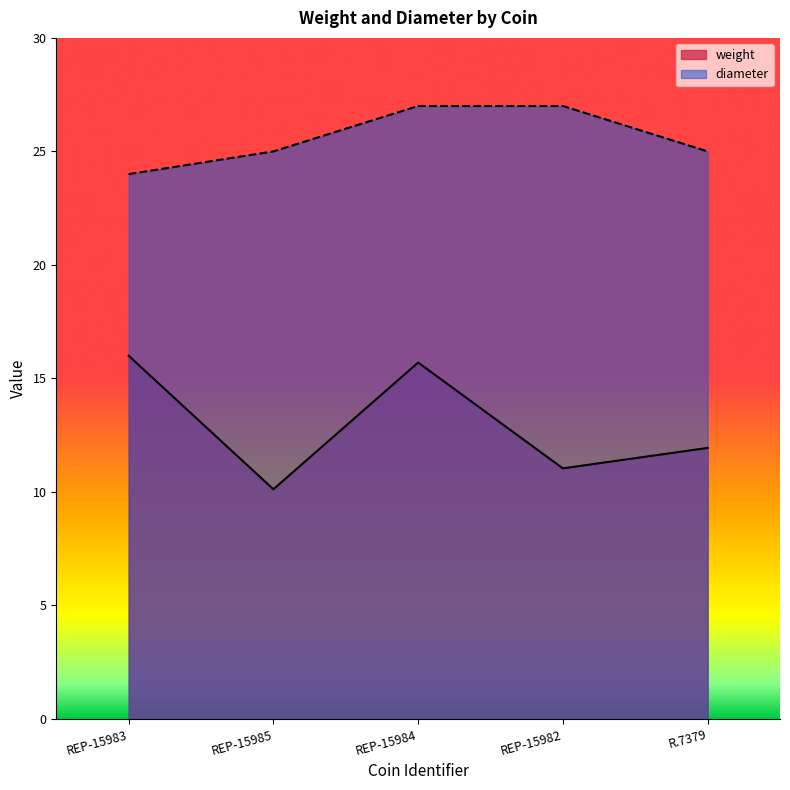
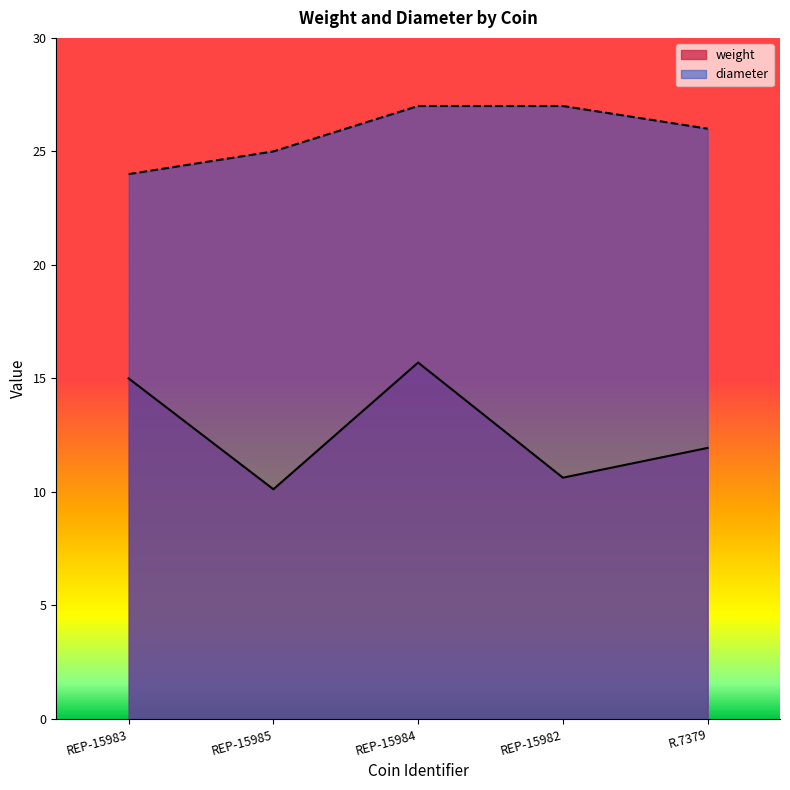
weight, REP-15983: 16 -> 15
weight, REP-15982: 11.0 -> 10.6
diameter, R.7379: 25 -> 26
